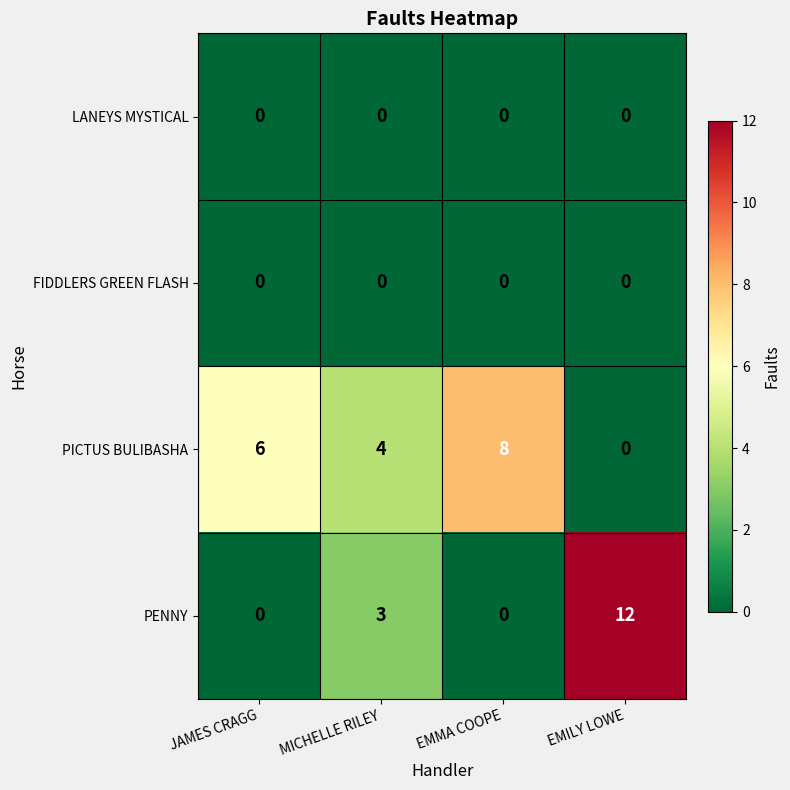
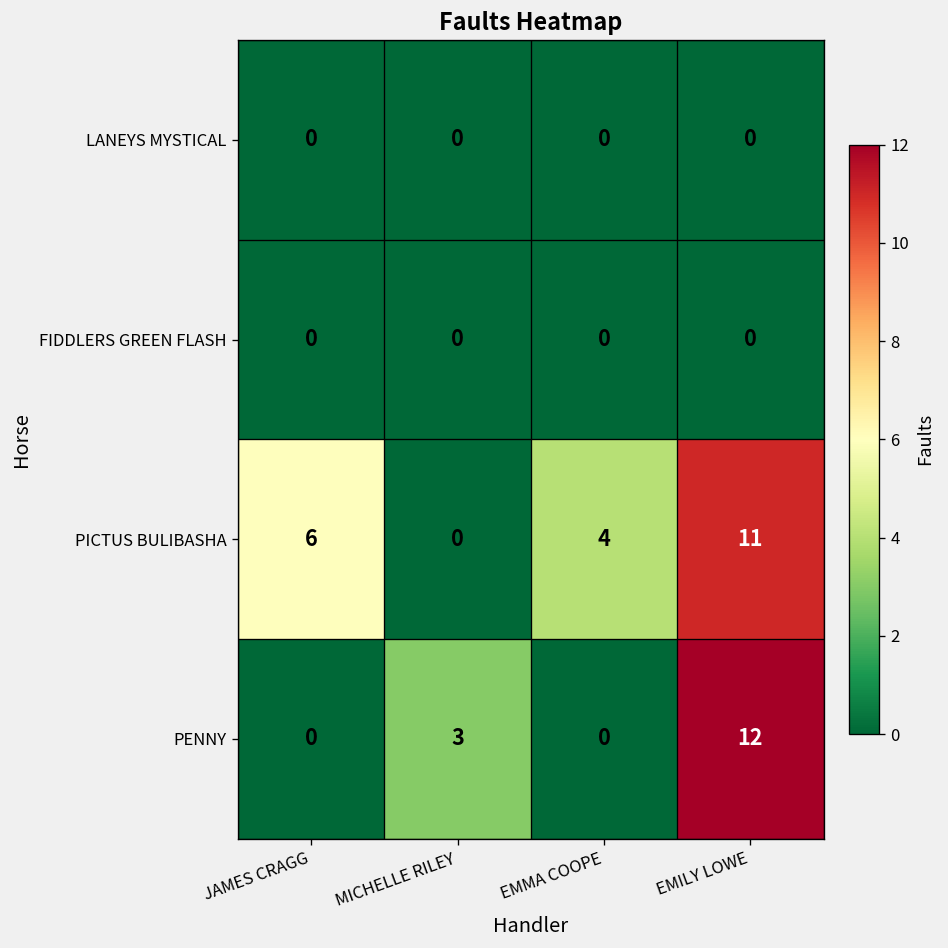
PICTUS BULIBASHA, MICHELLE RILEY: 4 -> 0
PICTUS BULIBASHA, EMMA COOPE: 8 -> 4
PICTUS BULIBASHA, EMILY LOWE: 0 -> 11
